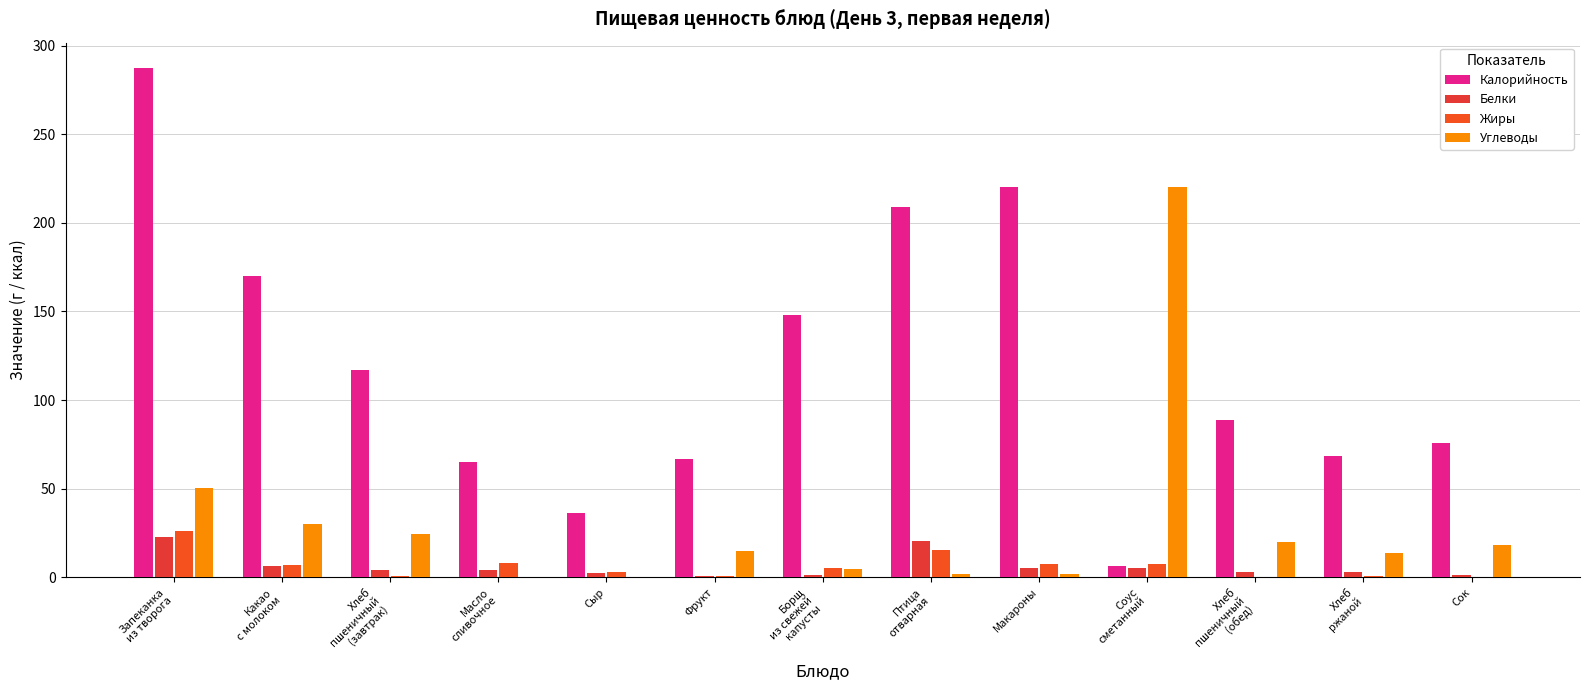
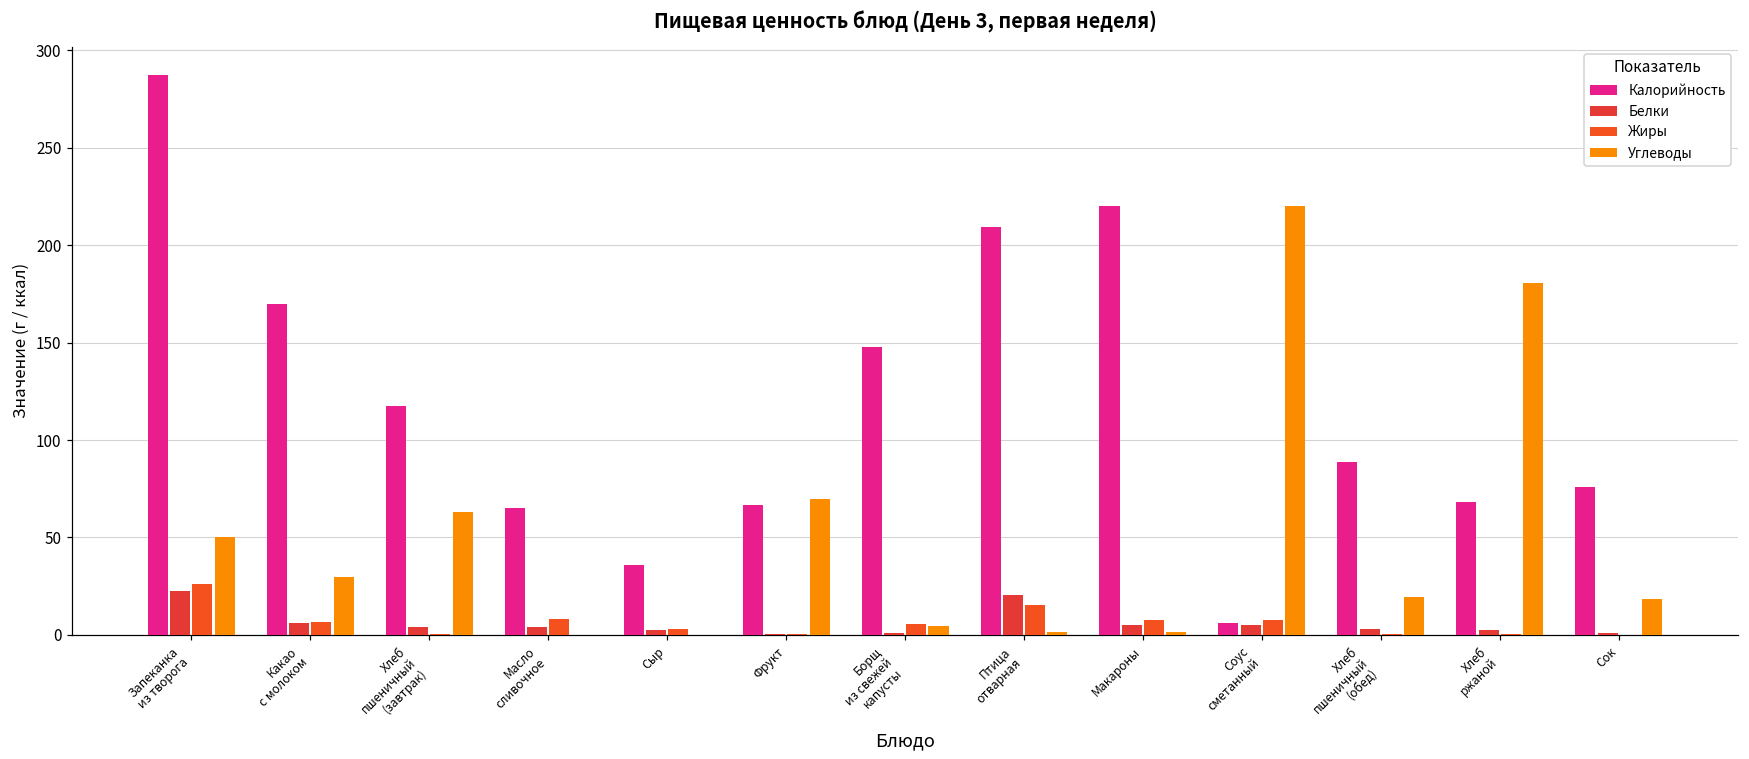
Углеводы, Хлеб пшеничный (завтрак): 25 -> 63
Углеводы, Фрукт: 15 -> 70
Углеводы, Хлеб ржаной: 14 -> 180
